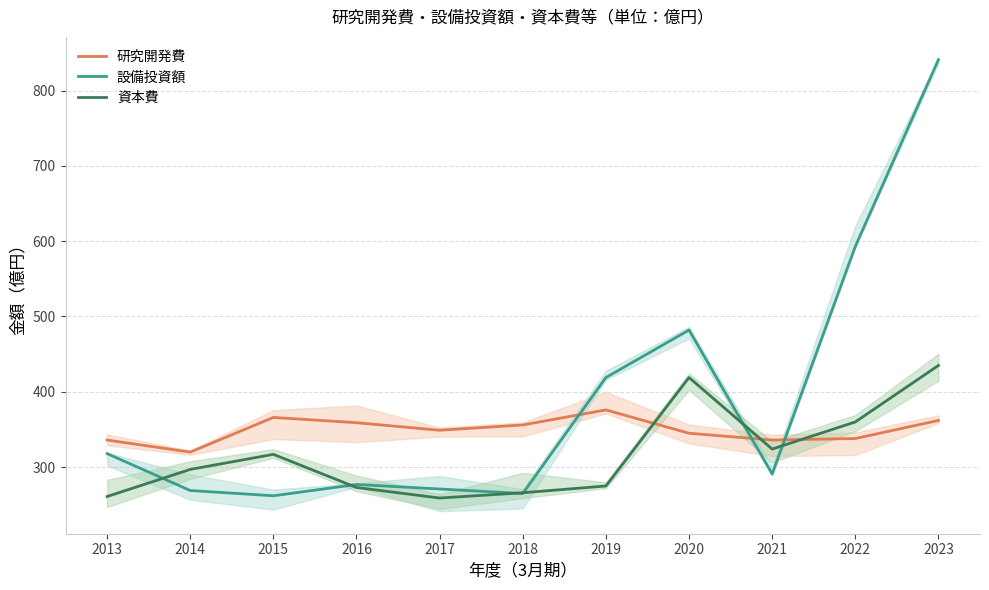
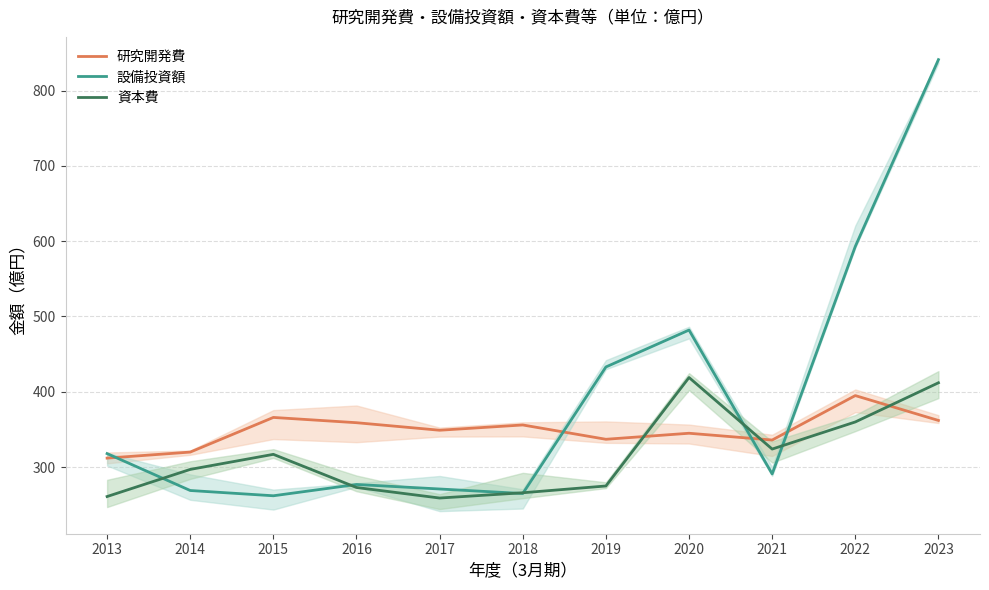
研究開発費, 2013: 340 -> 310
研究開発費, 2019: 380 -> 340
設備投資額, 2019: 420 -> 430
研究開発費, 2022: 340 -> 400
資本費, 2023: 440 -> 410
